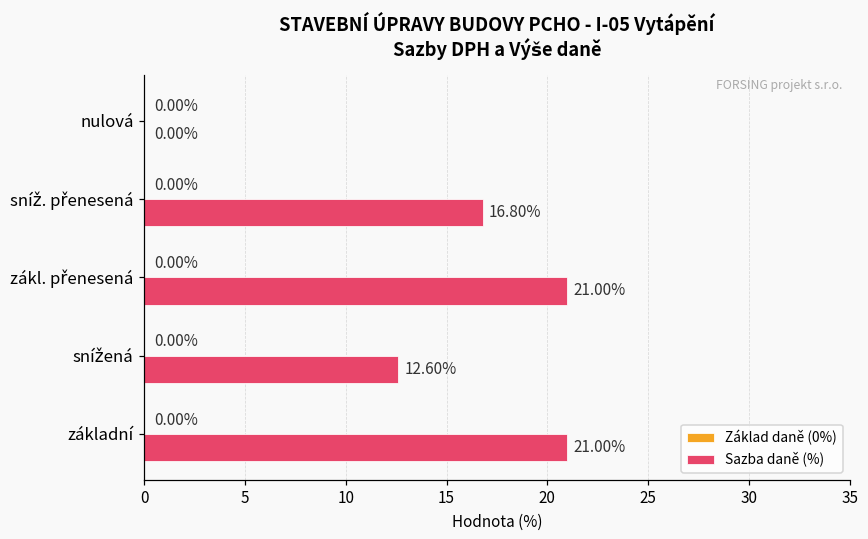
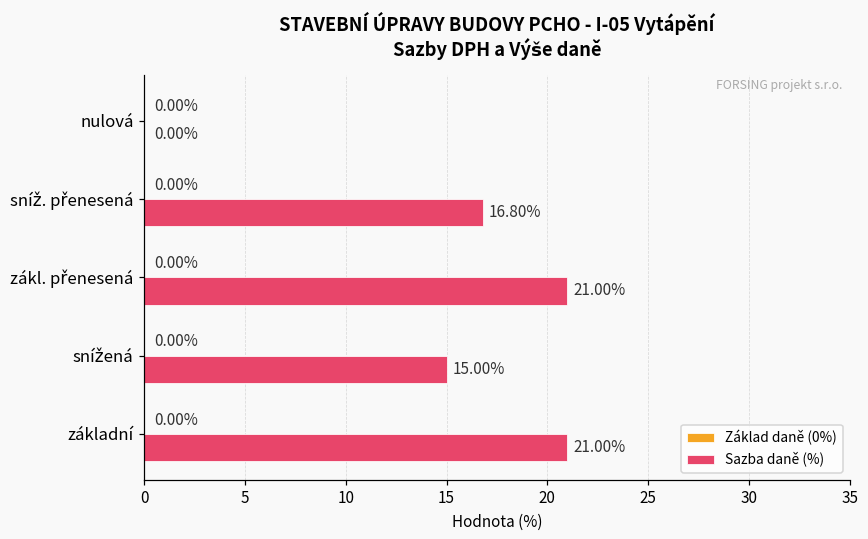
Sazba daně (%), snížená: 12.60% -> 15.00%
